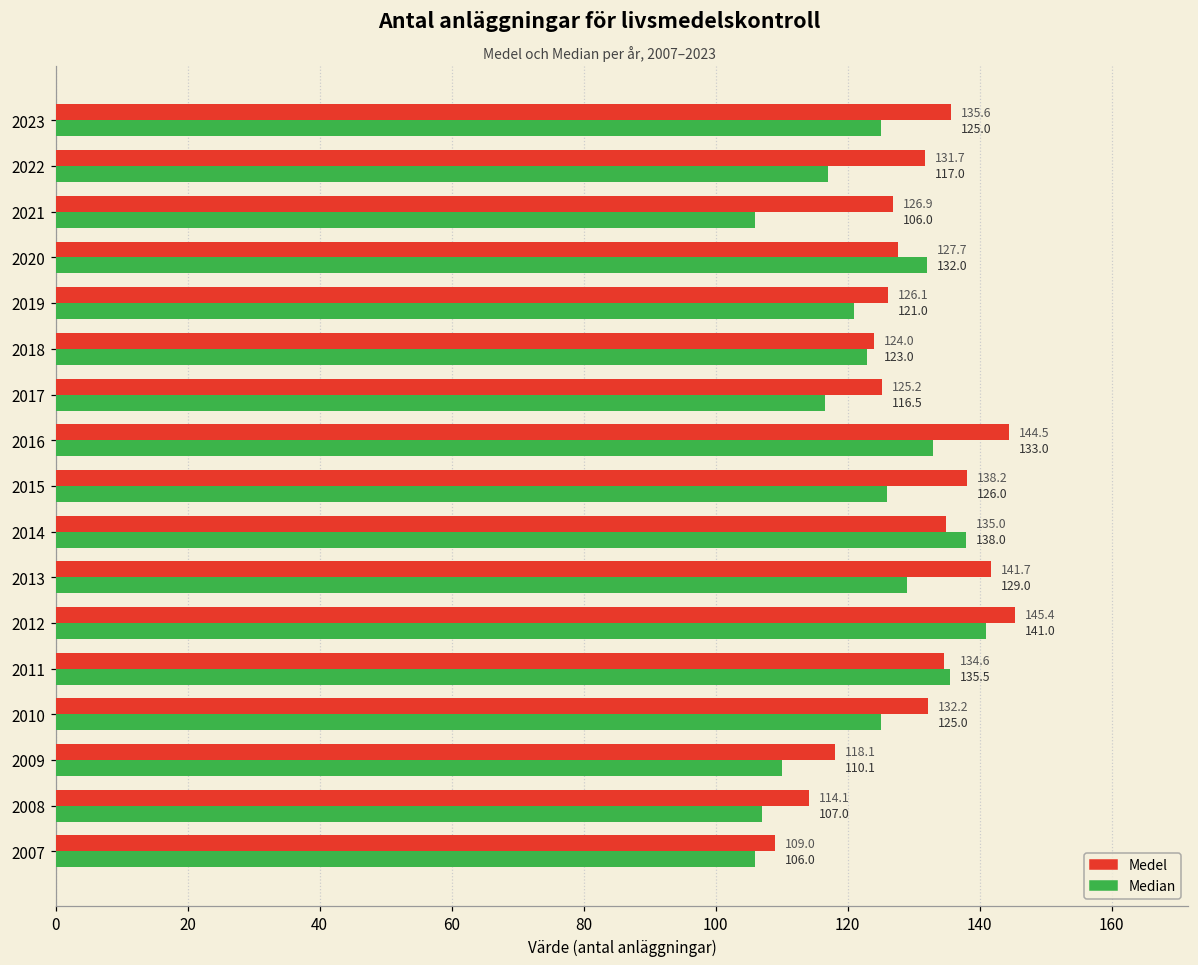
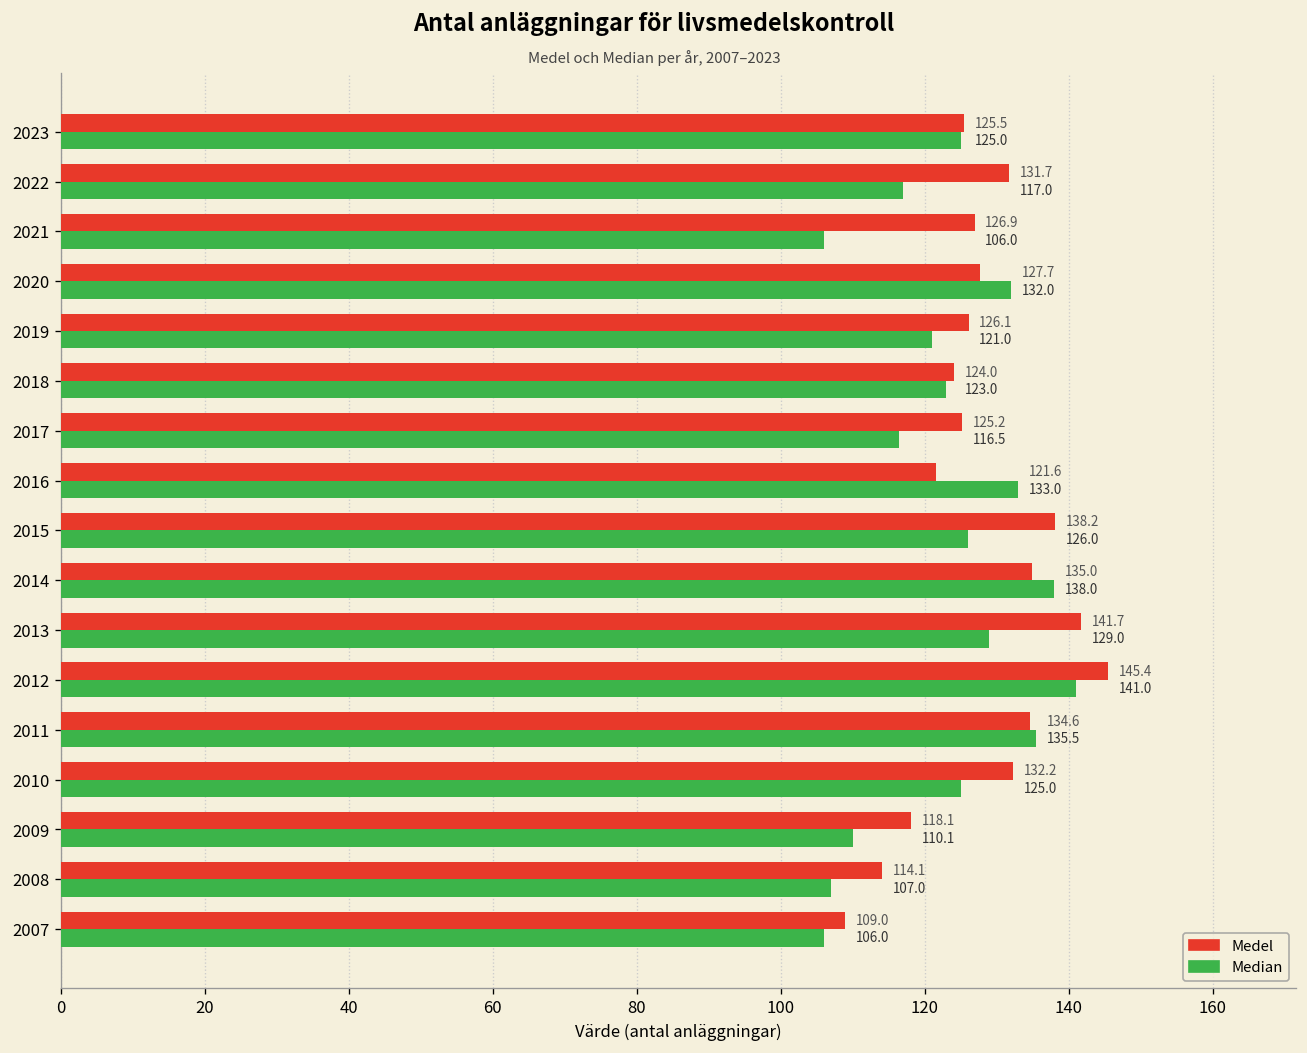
Medel, 2023: 135.6 -> 125.5
Medel, 2016: 144.5 -> 121.6
